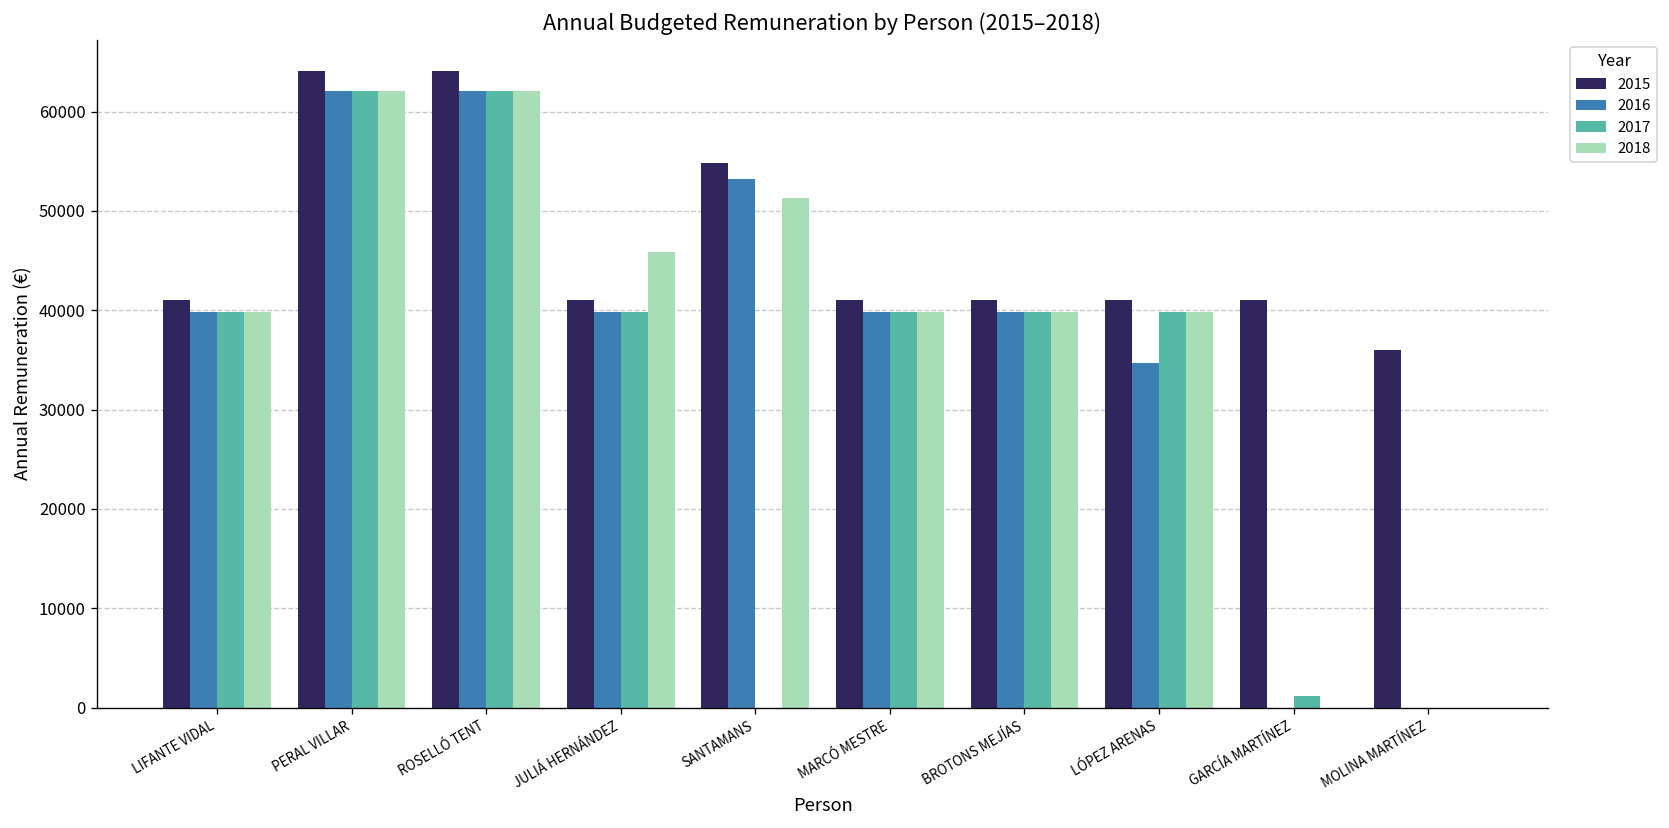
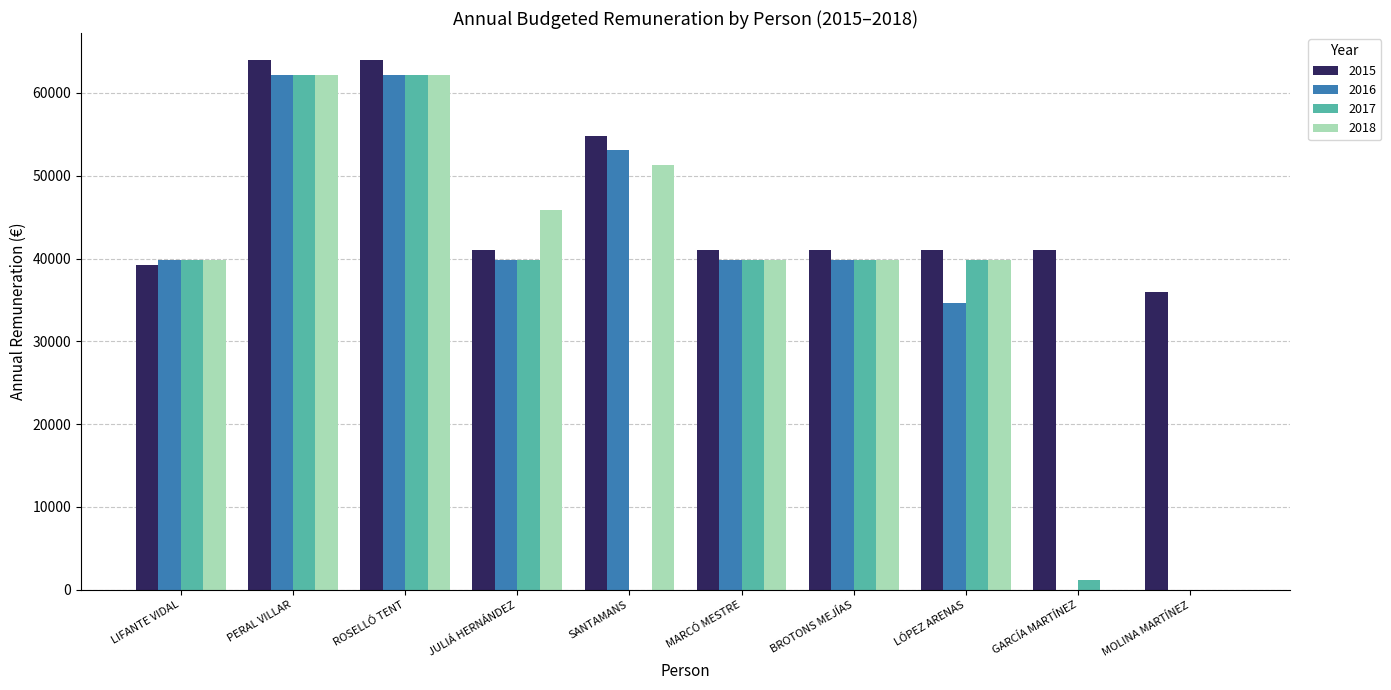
2015, LIFANTE VIDAL: 41000 -> 39000
